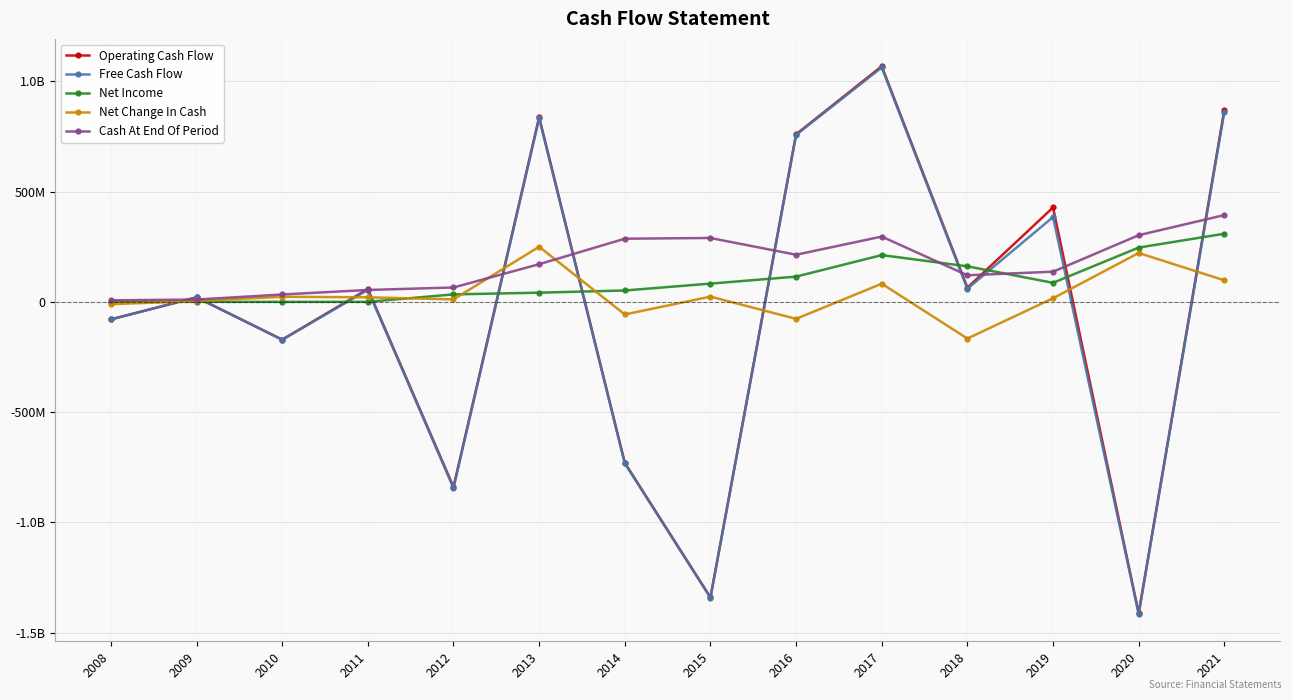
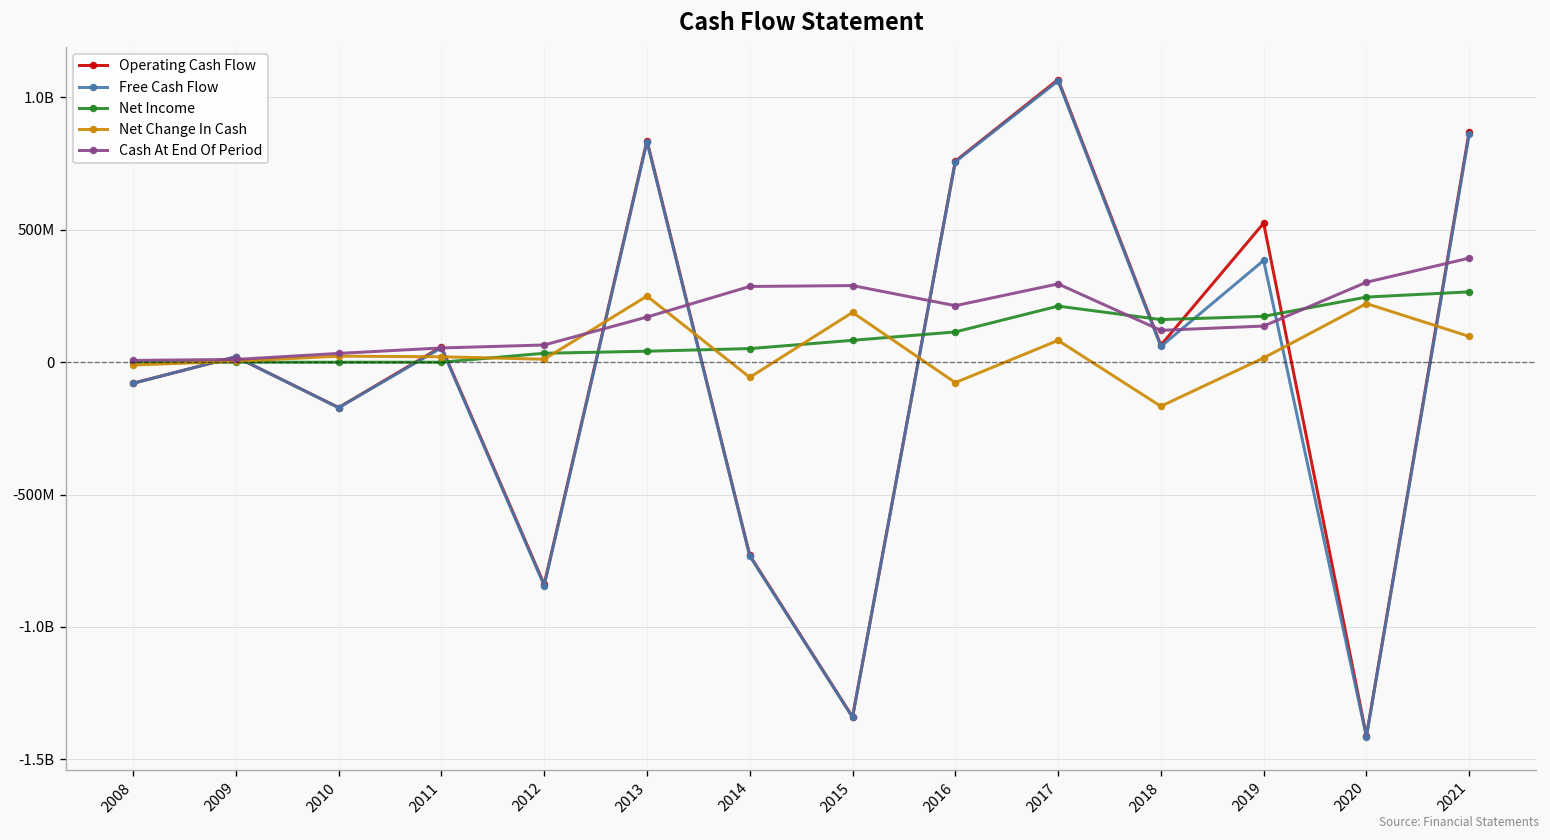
Net Change In Cash, 2015: 20000000 -> 190000000
Operating Cash Flow, 2019: 430000000 -> 530000000
Net Income, 2019: 90000000 -> 170000000
Net Income, 2021: 310000000 -> 270000000
